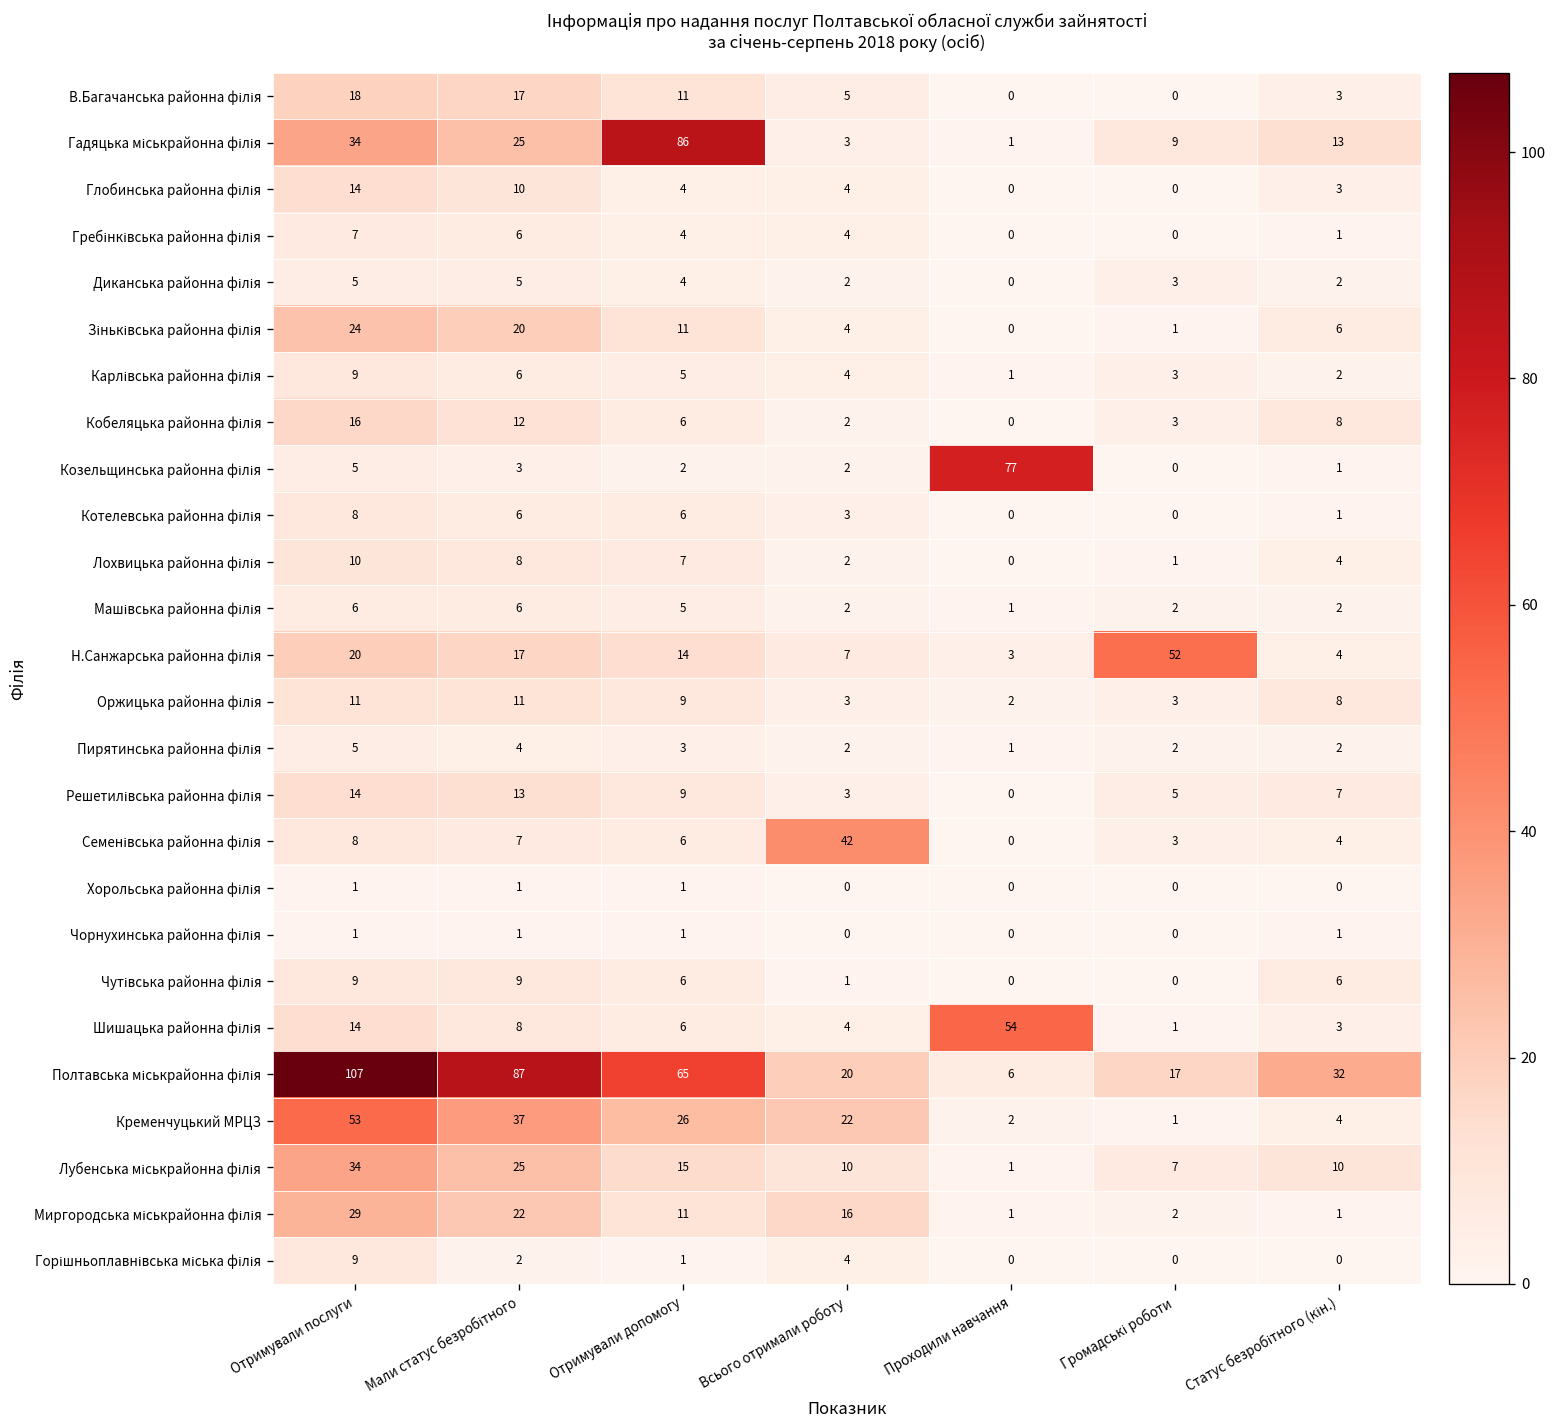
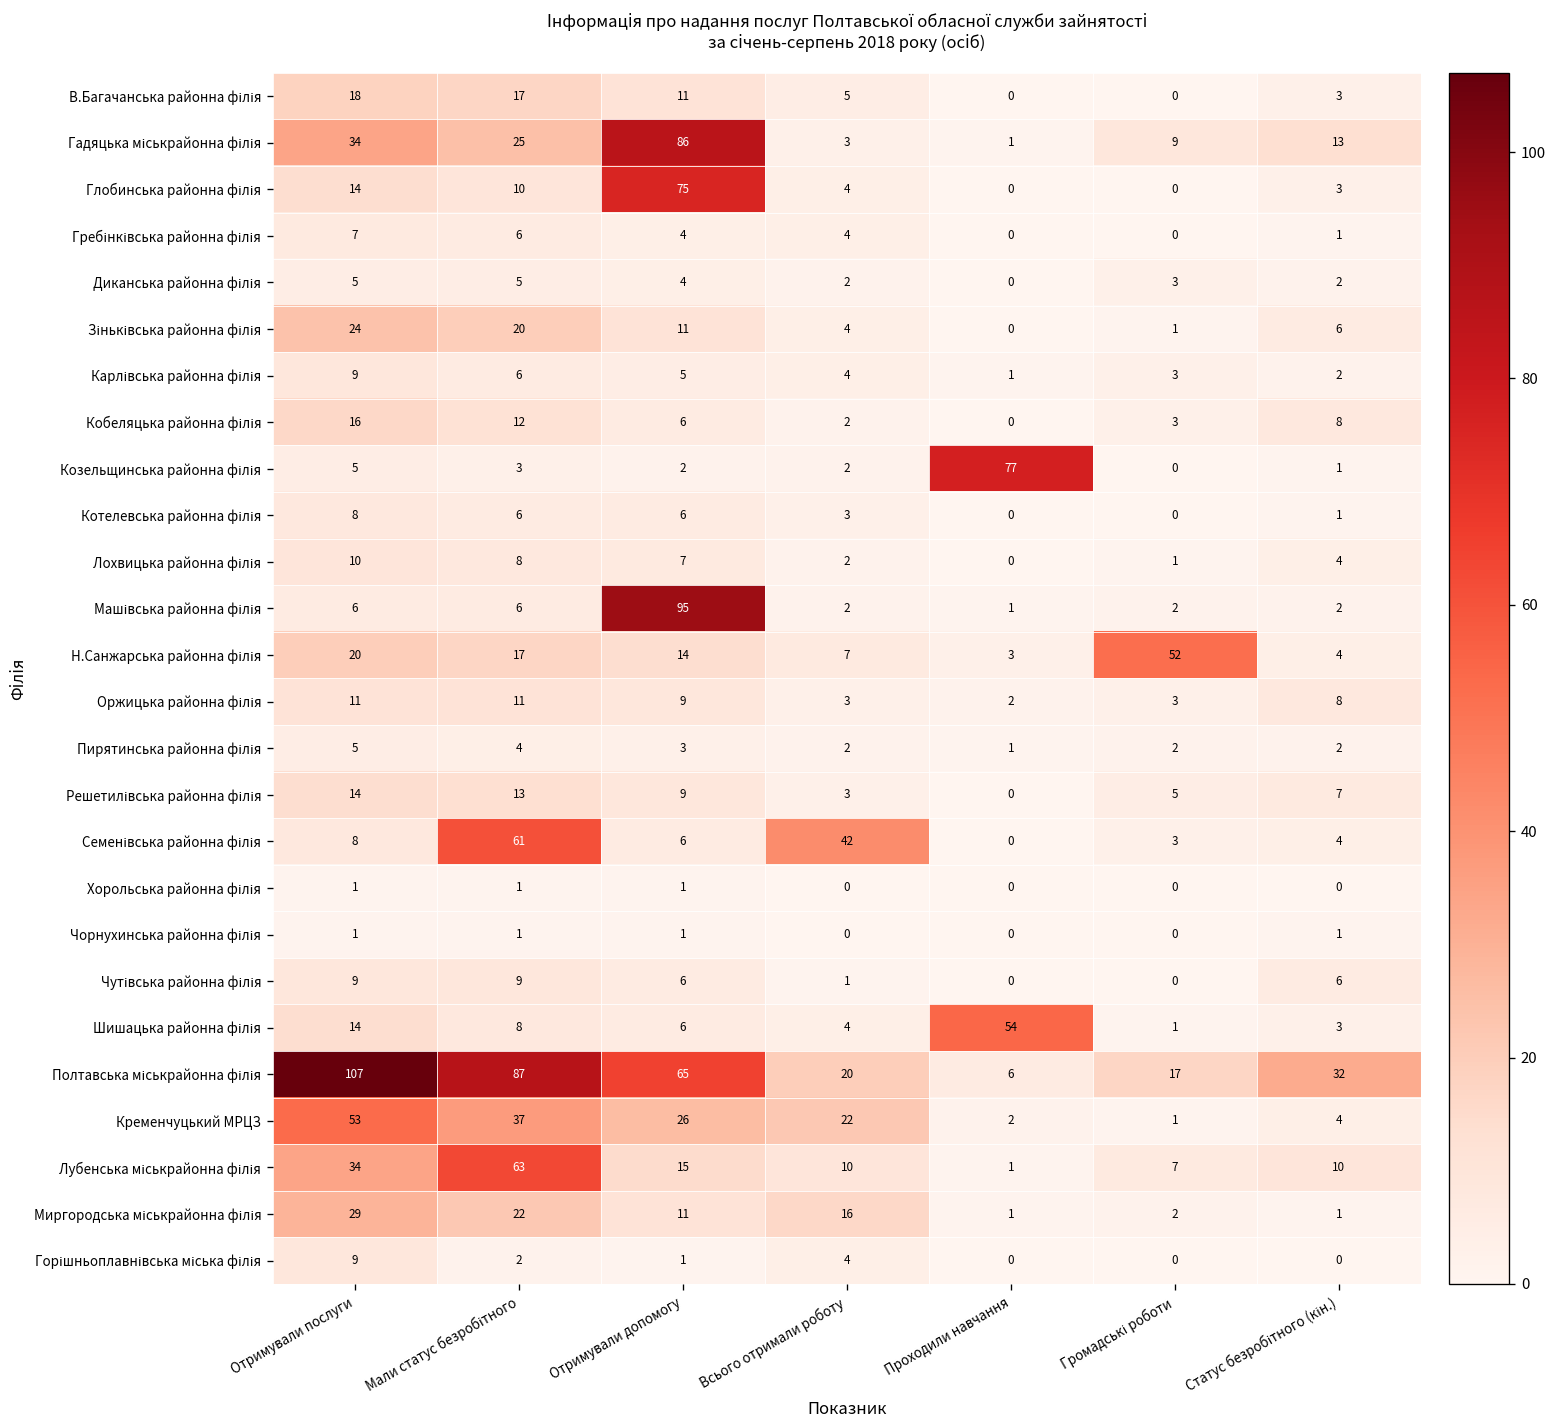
Глобинська районна філія, Отримували допомогу: 4 -> 75
Машівська районна філія, Отримували допомогу: 5 -> 95
Семенівська районна філія, Мали статус безробітного: 7 -> 61
Лубенська міськрайонна філія, Мали статус безробітного: 25 -> 63
